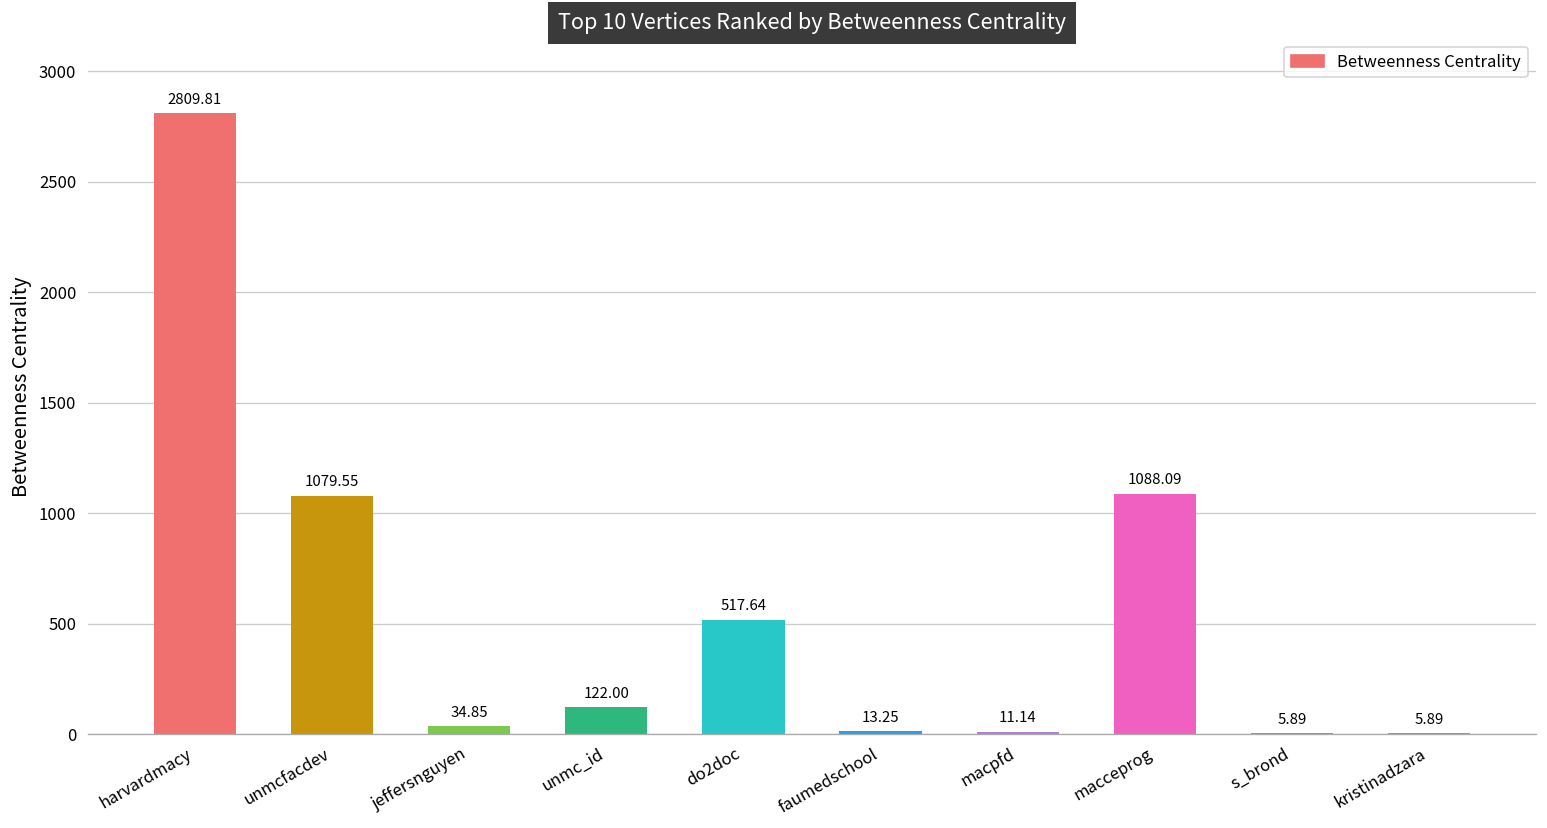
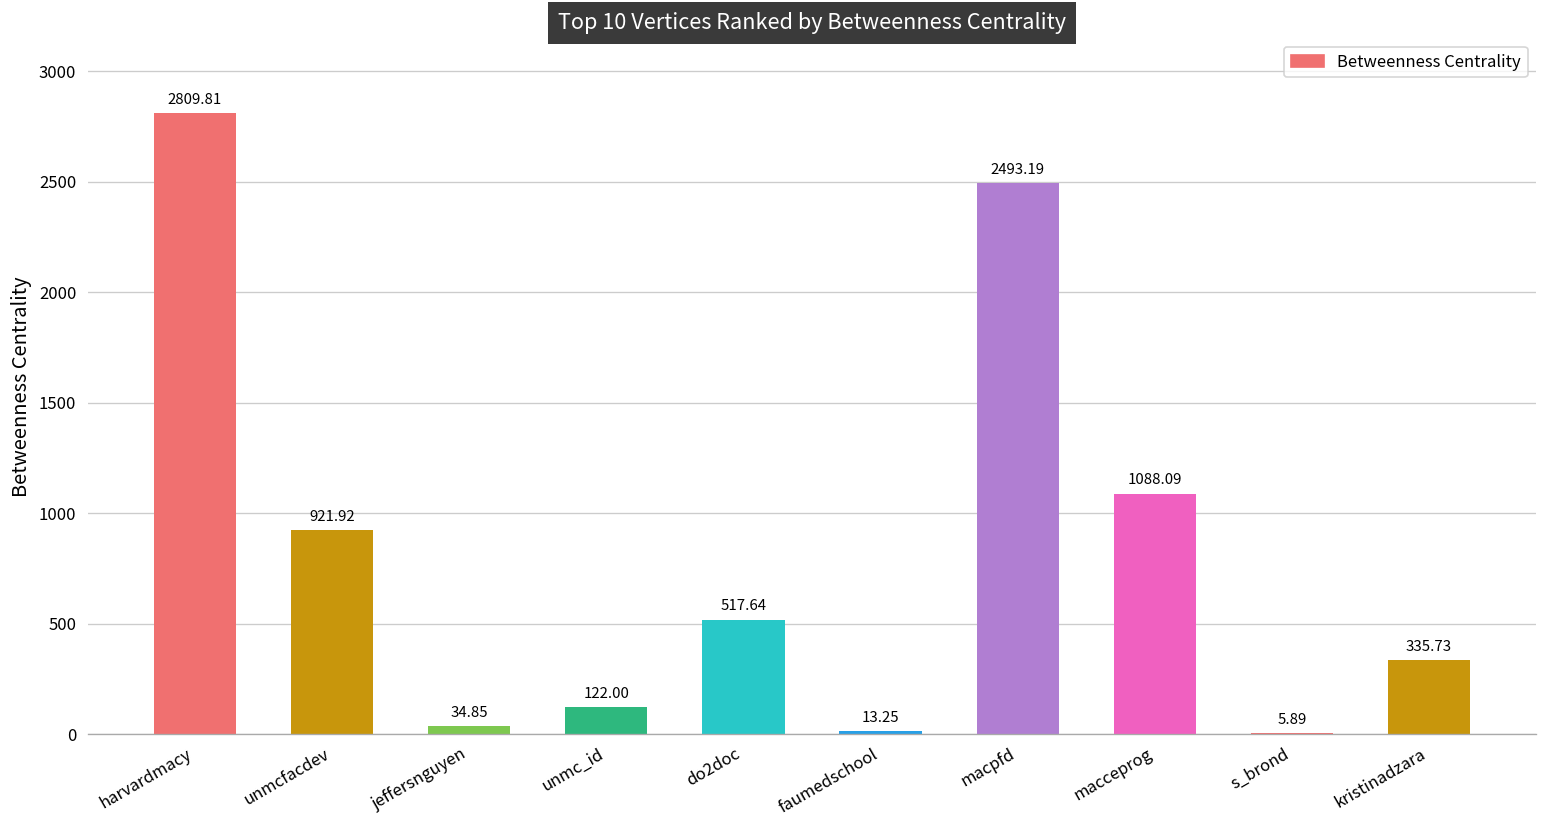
unmcfacdev: 1079.55 -> 921.92
macpfd: 11.14 -> 2493.19
kristinadzara: 5.89 -> 335.73
